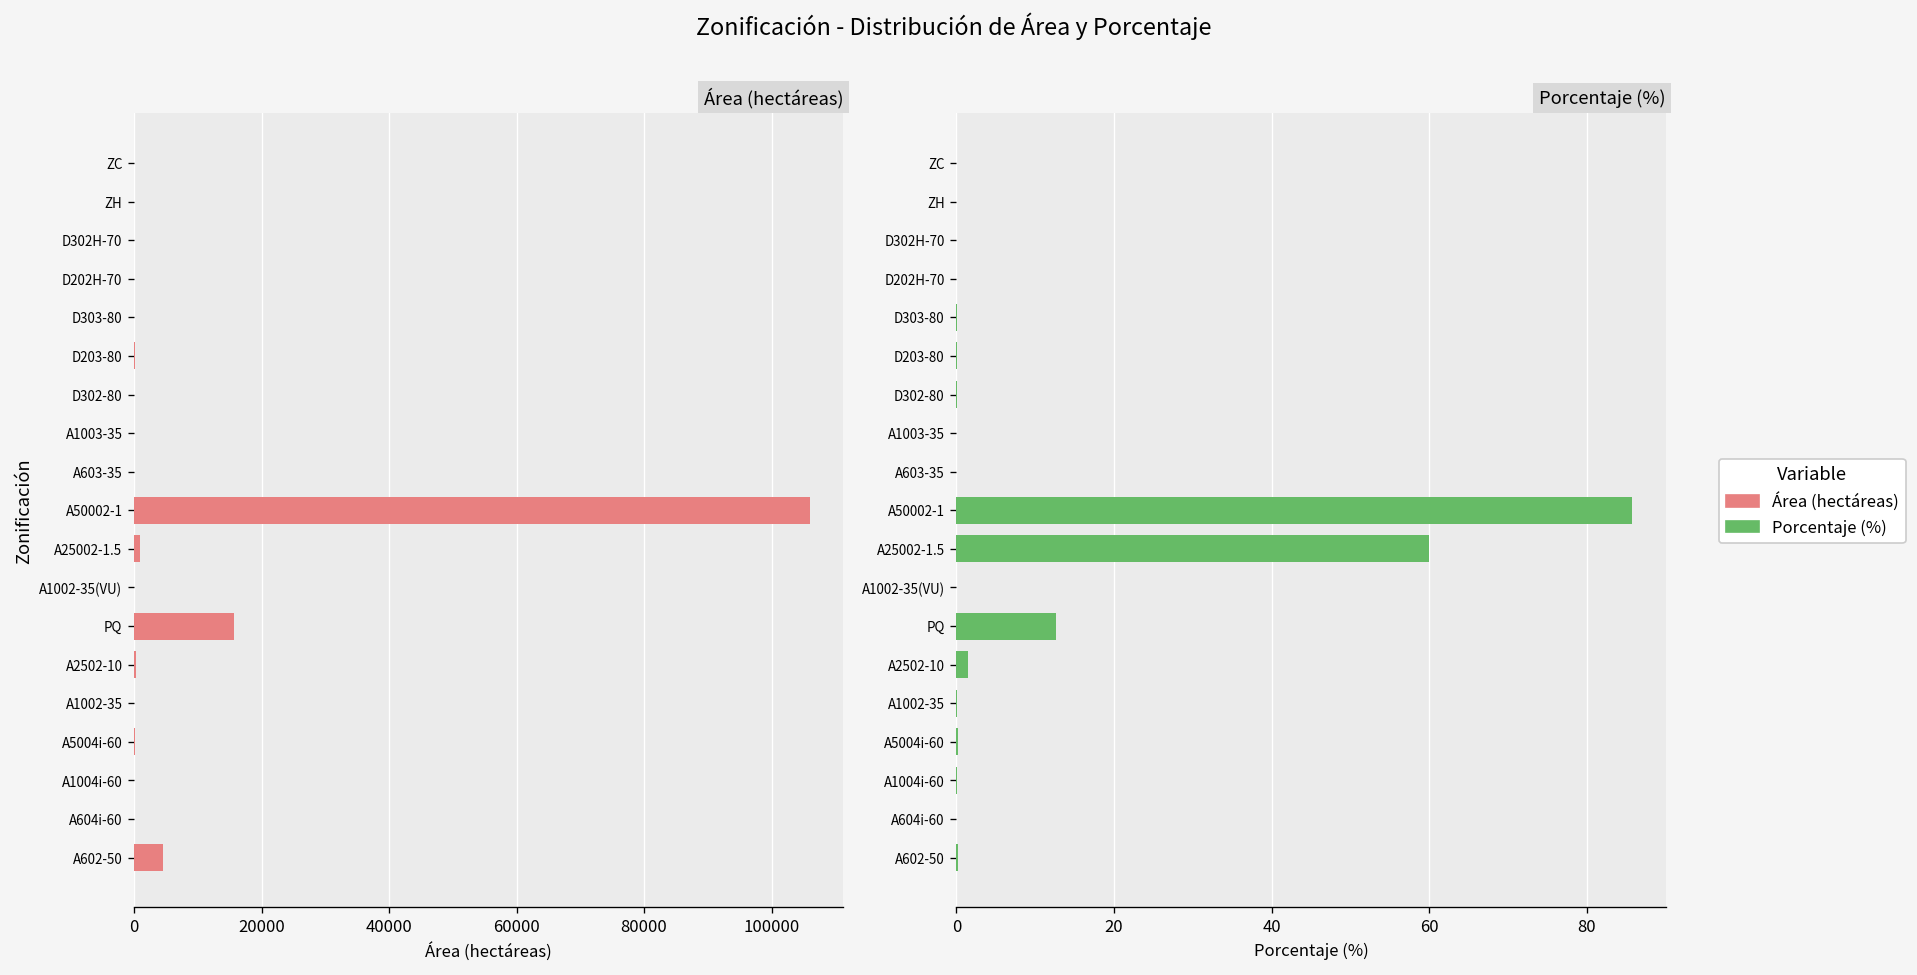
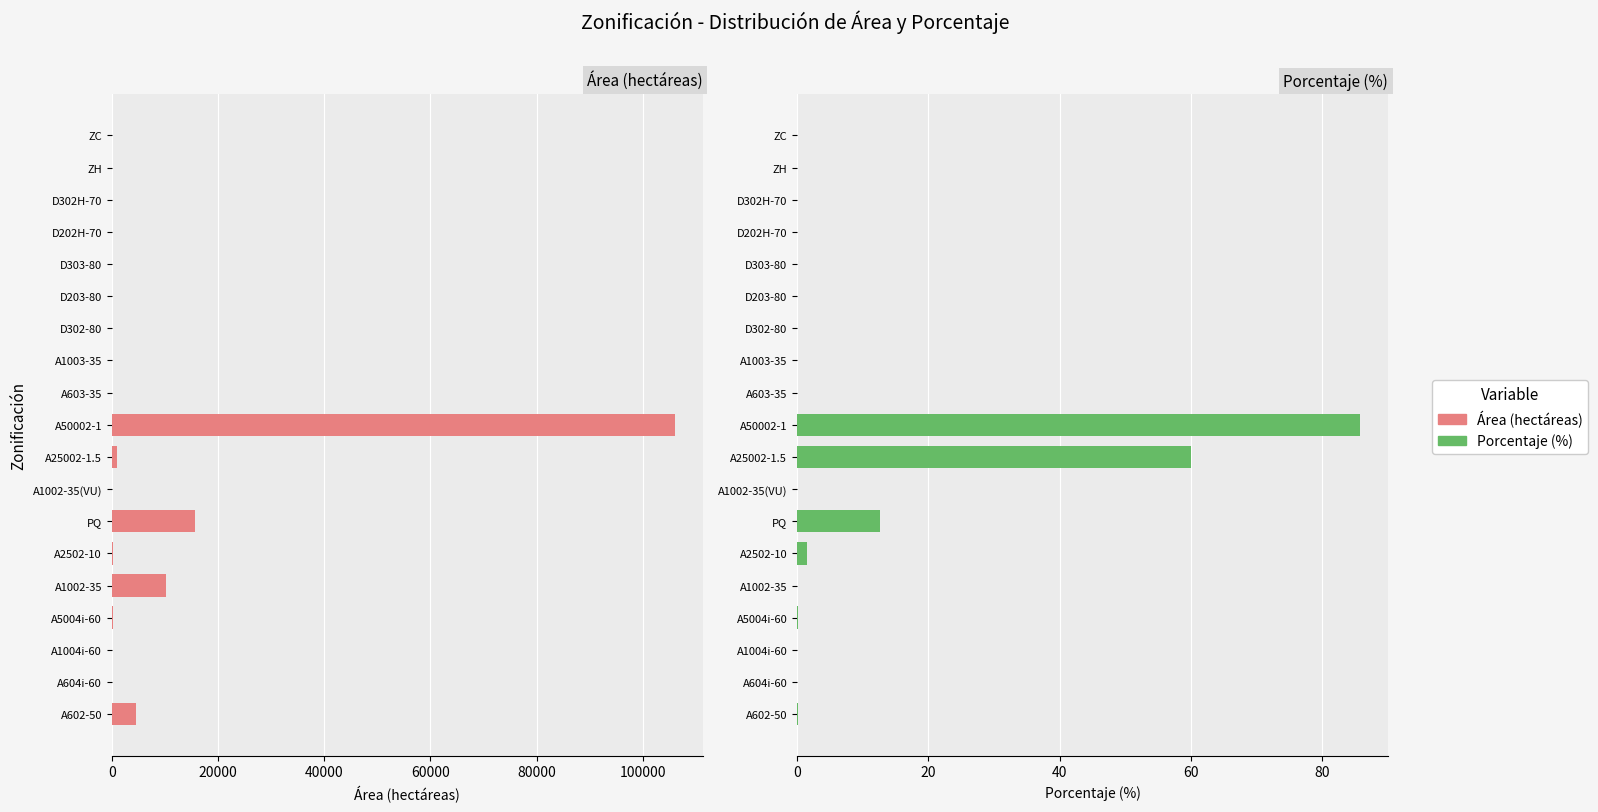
Área (hectáreas), A1002-35: 0 -> 10000
